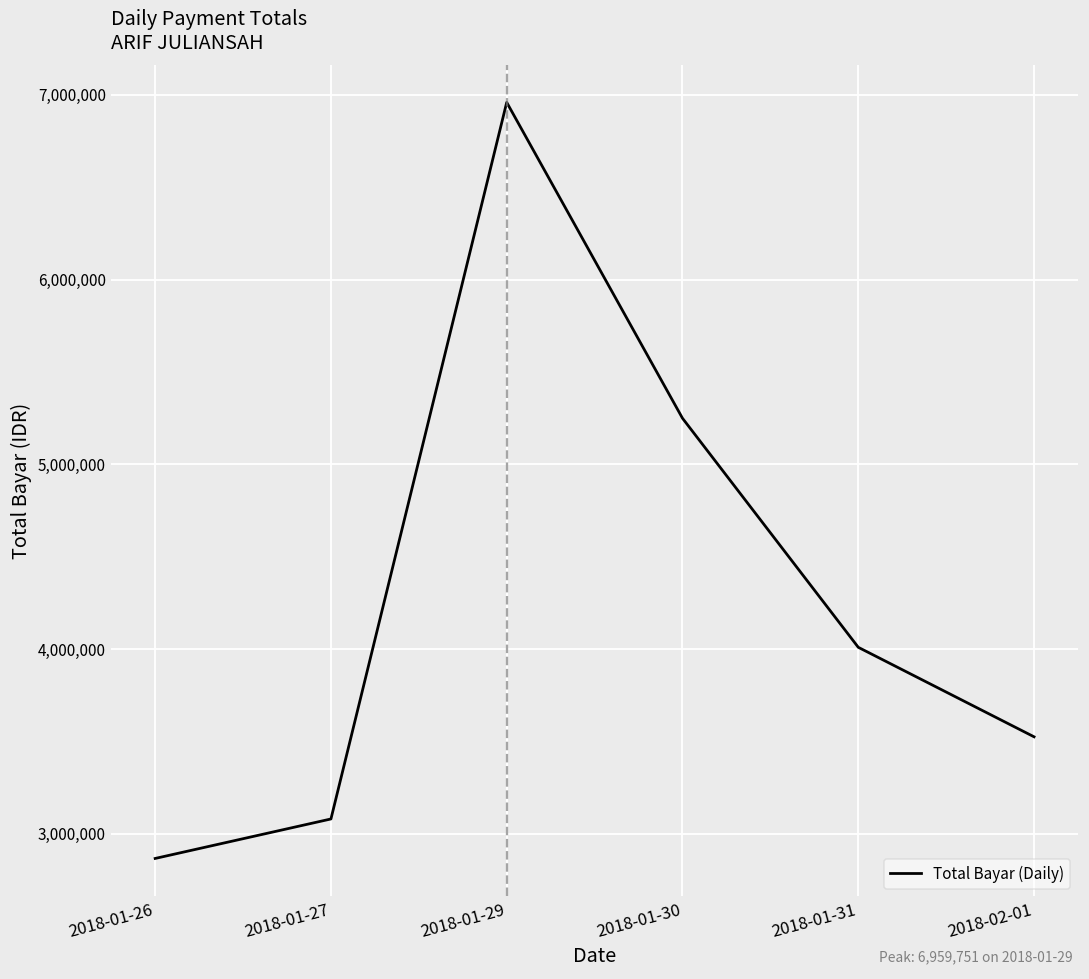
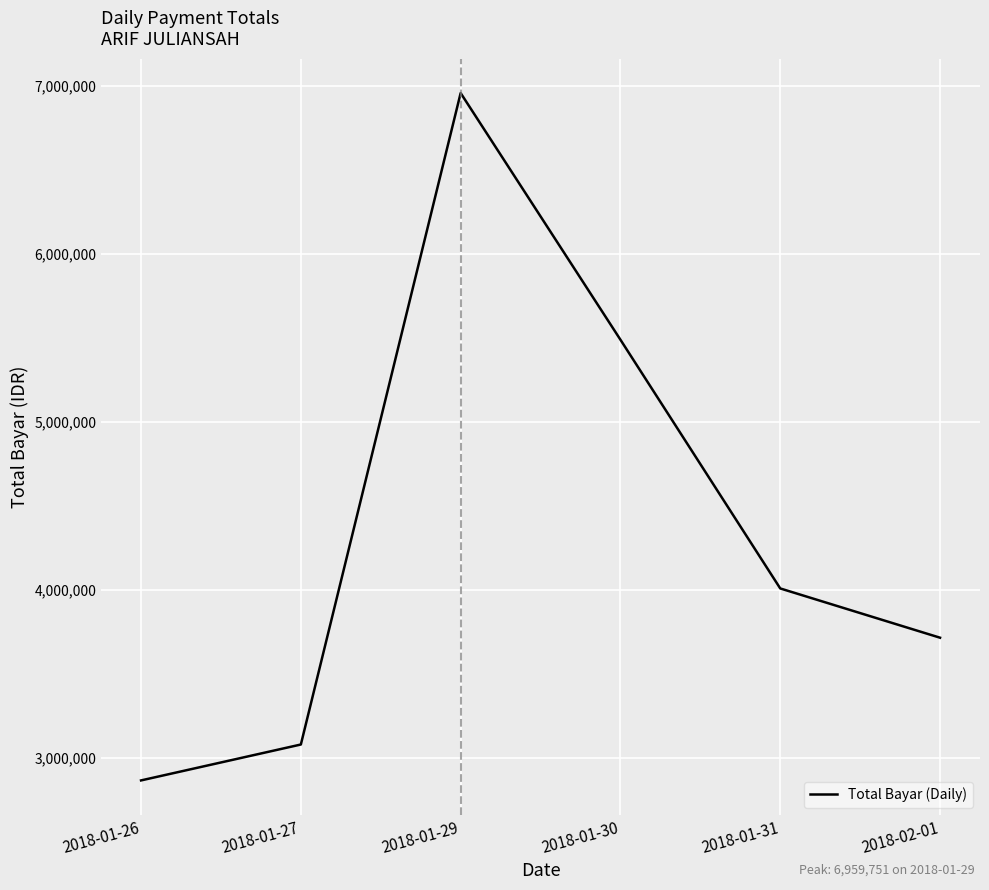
2018-01-30: 5,250,000 -> 5,490,000
2018-02-01: 3,530,000 -> 3,720,000
